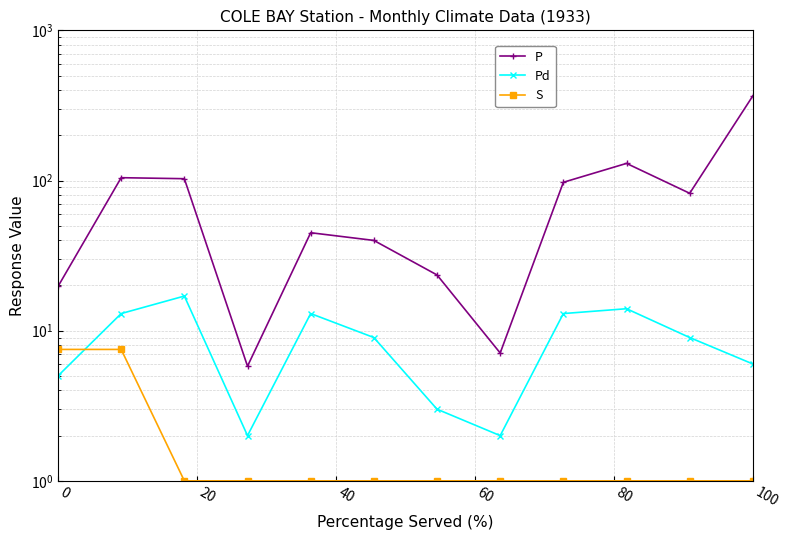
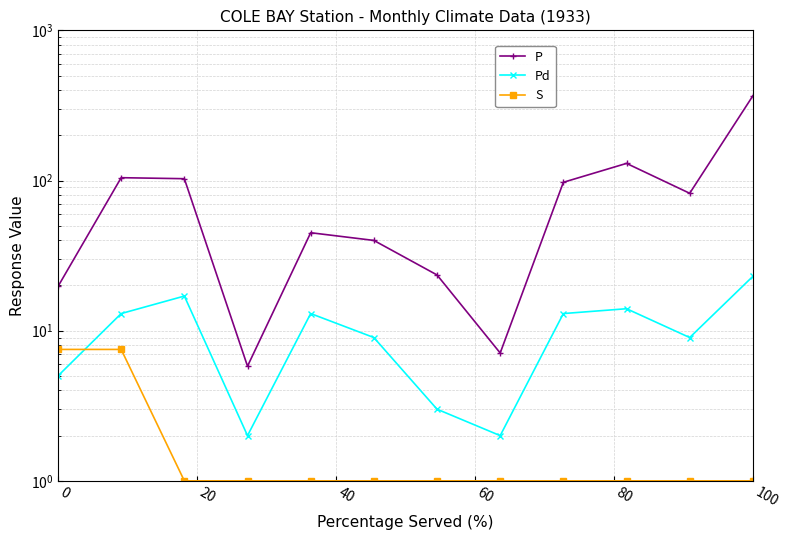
Pd, 100: 6 -> 23
